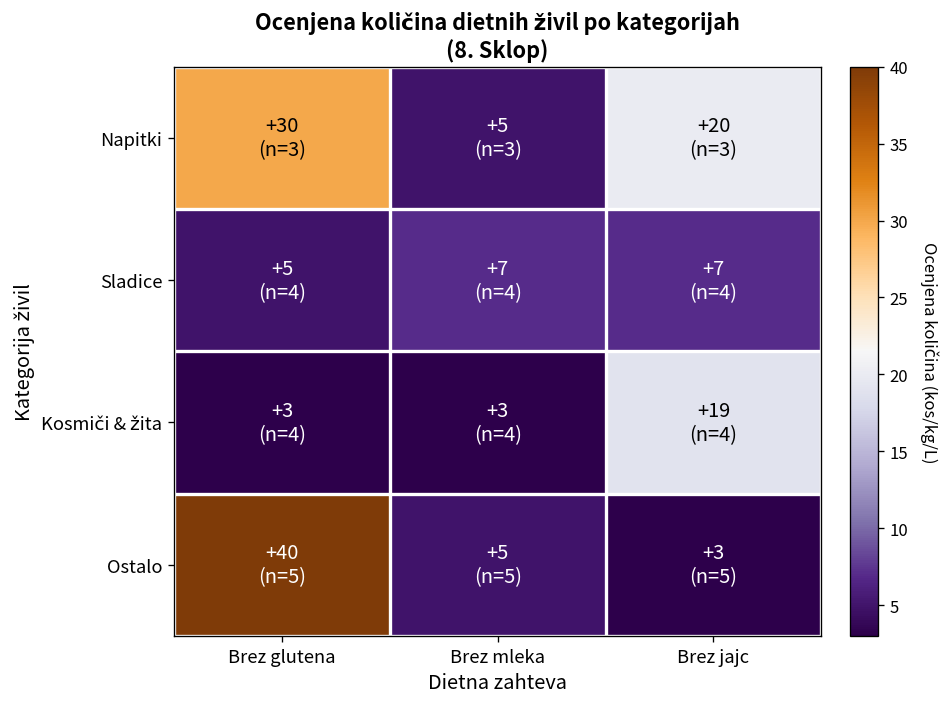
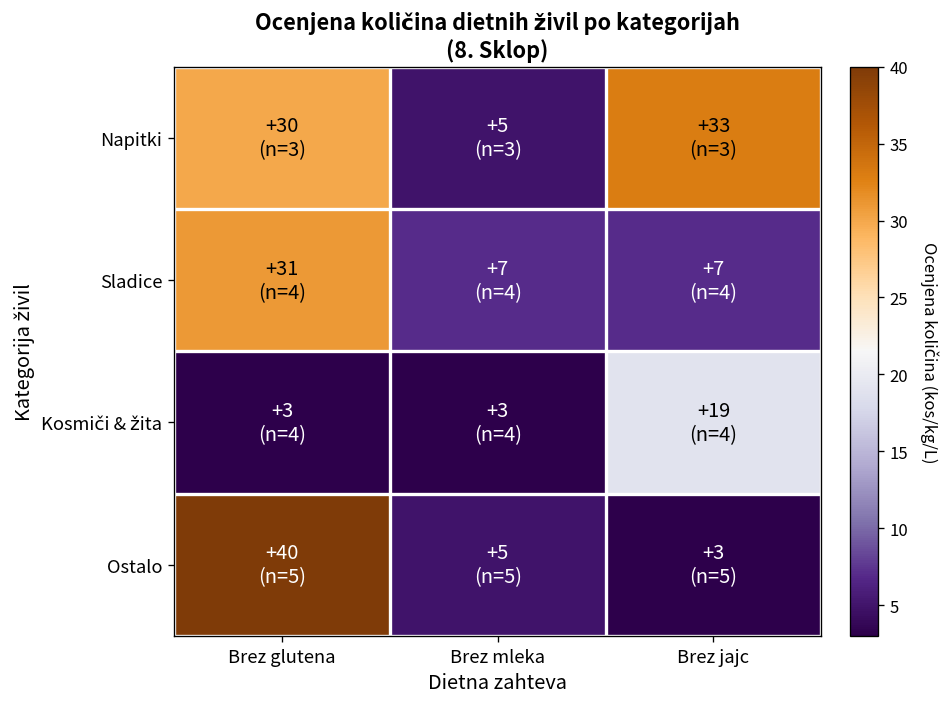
Napitki, Brez jajc: +20 -> +33
Sladice, Brez glutena: +5 -> +31
